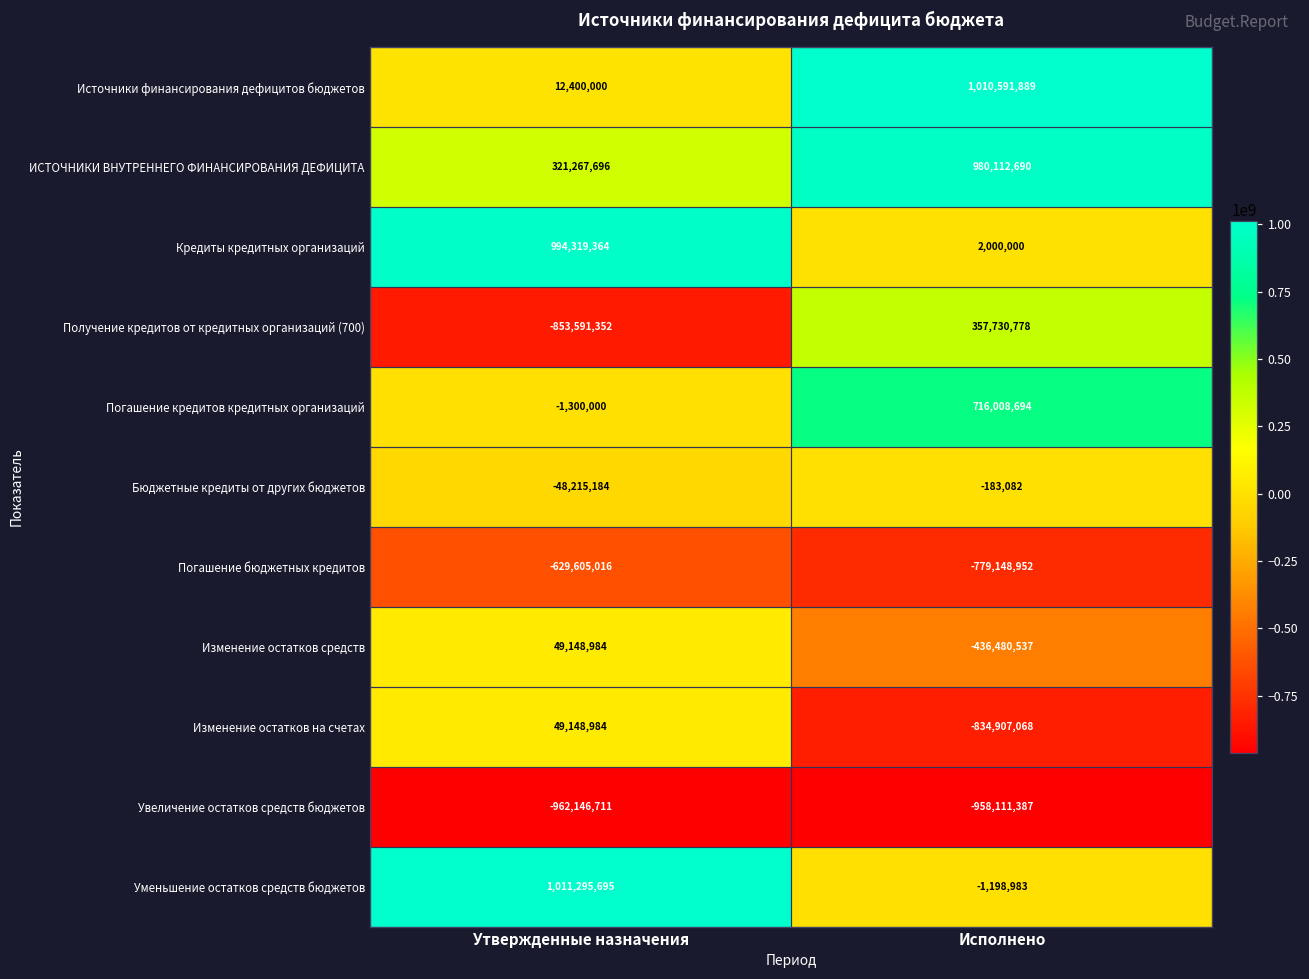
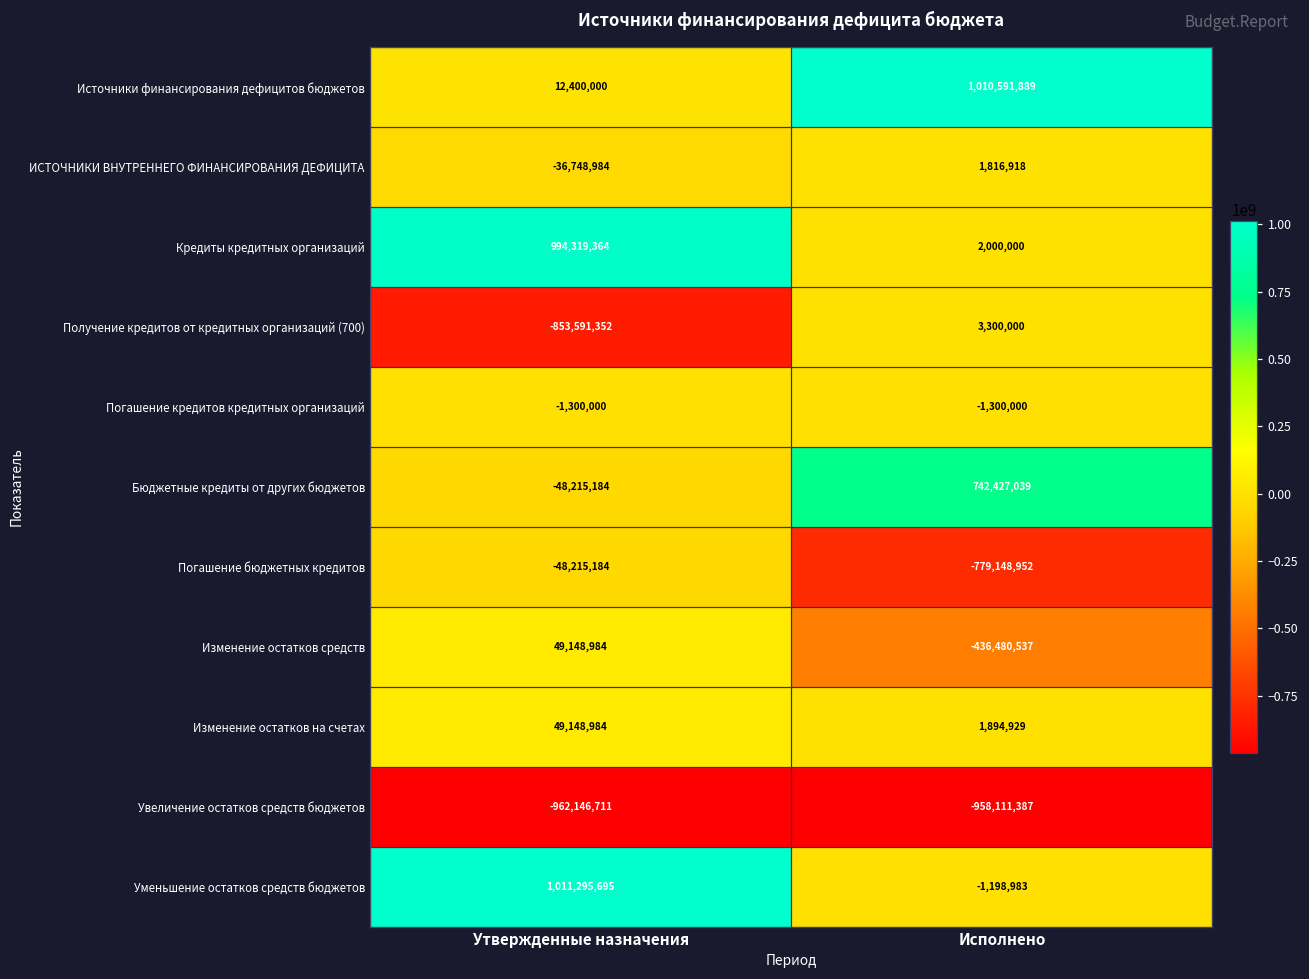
ИСТОЧНИКИ ВНУТРЕННЕГО ФИНАНСИРОВАНИЯ ДЕФИЦИТА, Утвержденные назначения: 321,267,696 -> -36,748,984
ИСТОЧНИКИ ВНУТРЕННЕГО ФИНАНСИРОВАНИЯ ДЕФИЦИТА, Исполнено: 980,112,690 -> 1,816,918
Получение кредитов от кредитных организаций (700), Исполнено: 357,730,778 -> 3,300,000
Погашение кредитов кредитных организаций, Исполнено: 716,008,694 -> -1,300,000
Бюджетные кредиты от других бюджетов, Исполнено: -183,082 -> 742,427,039
Погашение бюджетных кредитов, Утвержденные назначения: -629,605,016 -> -48,215,184
Изменение остатков на счетах, Исполнено: -834,907,068 -> 1,894,929
